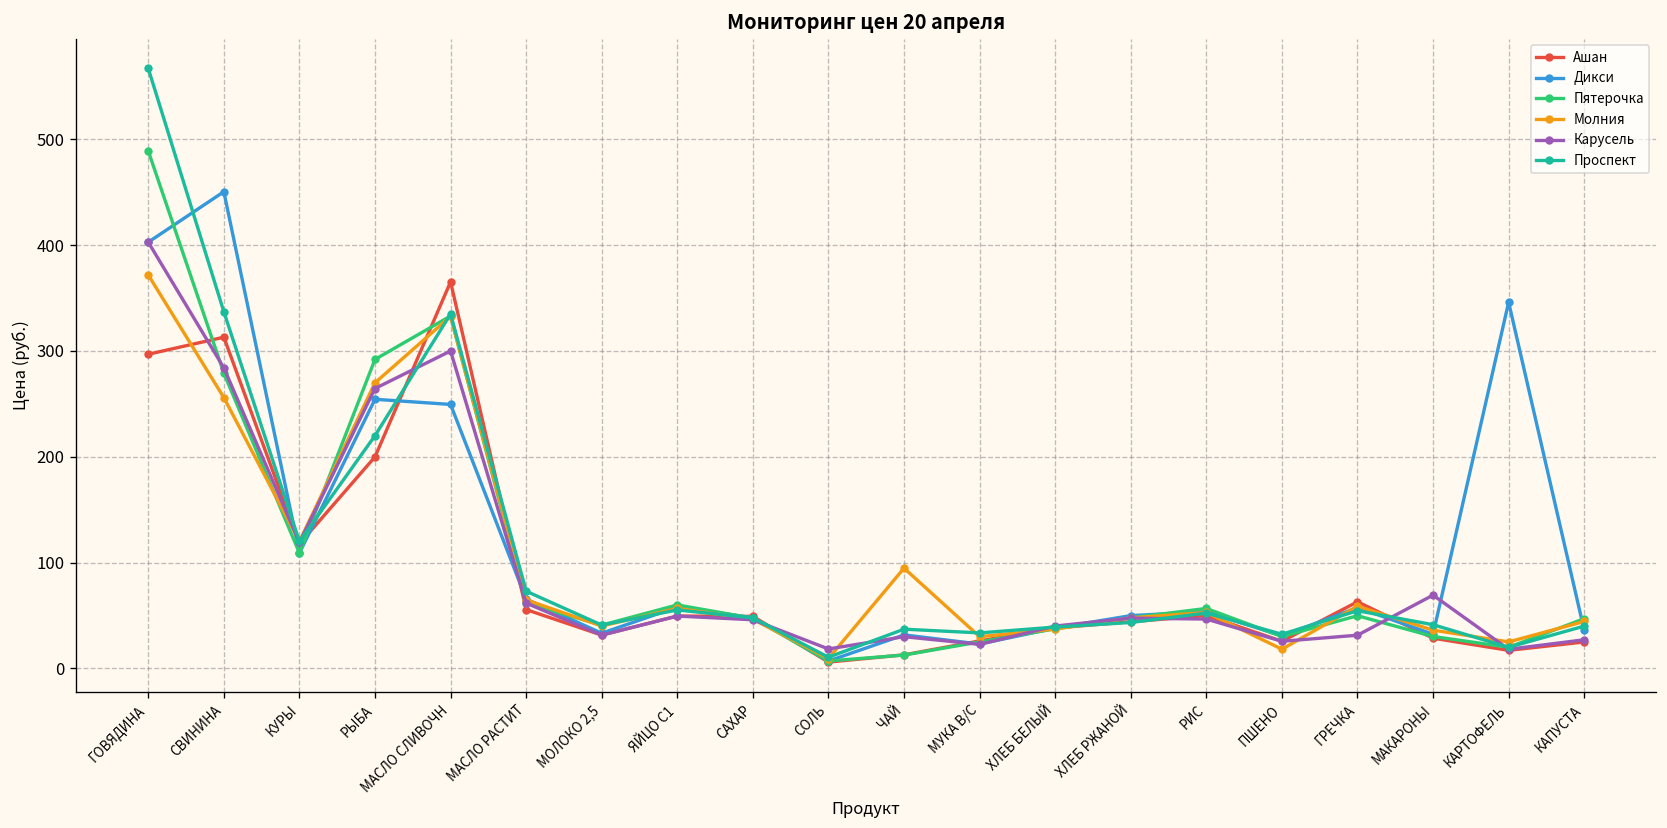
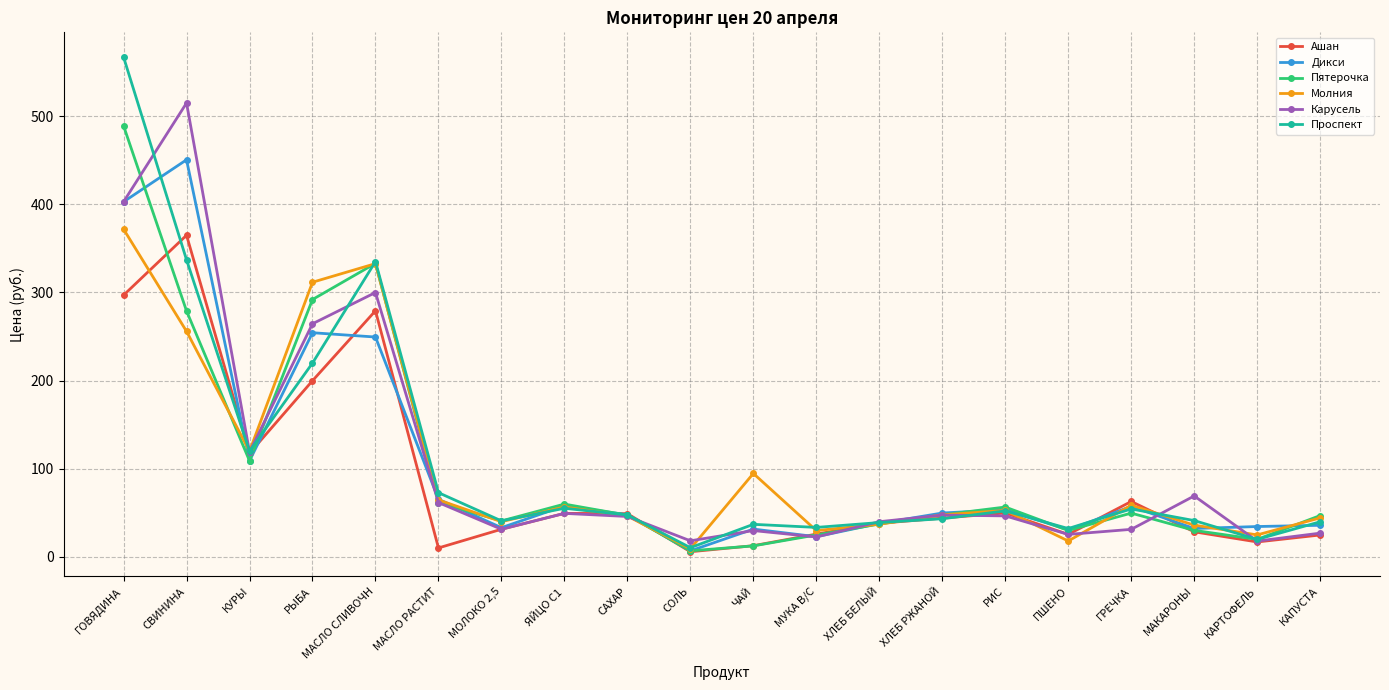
Ашан, СВИНИНА: 310 -> 360
Карусель, СВИНИНА: 280 -> 510
Молния, РЫБА: 270 -> 310
Ашан, МАСЛО СЛИВОЧН: 370 -> 280
Ашан, МАСЛО РАСТИТ: 60 -> 10
Дикси, КАРТОФЕЛЬ: 350 -> 30
